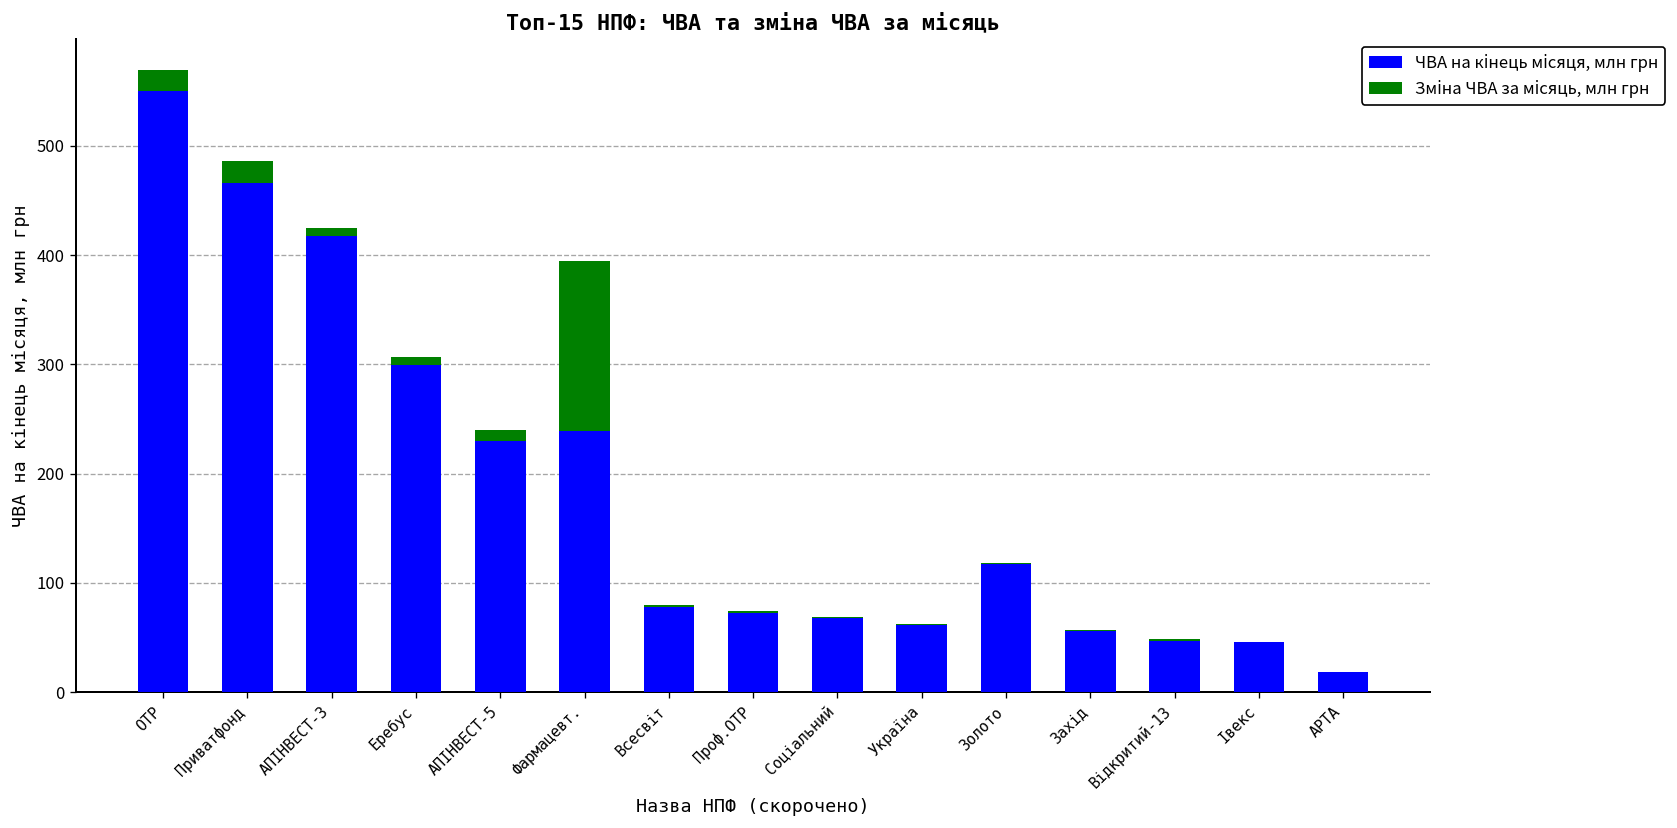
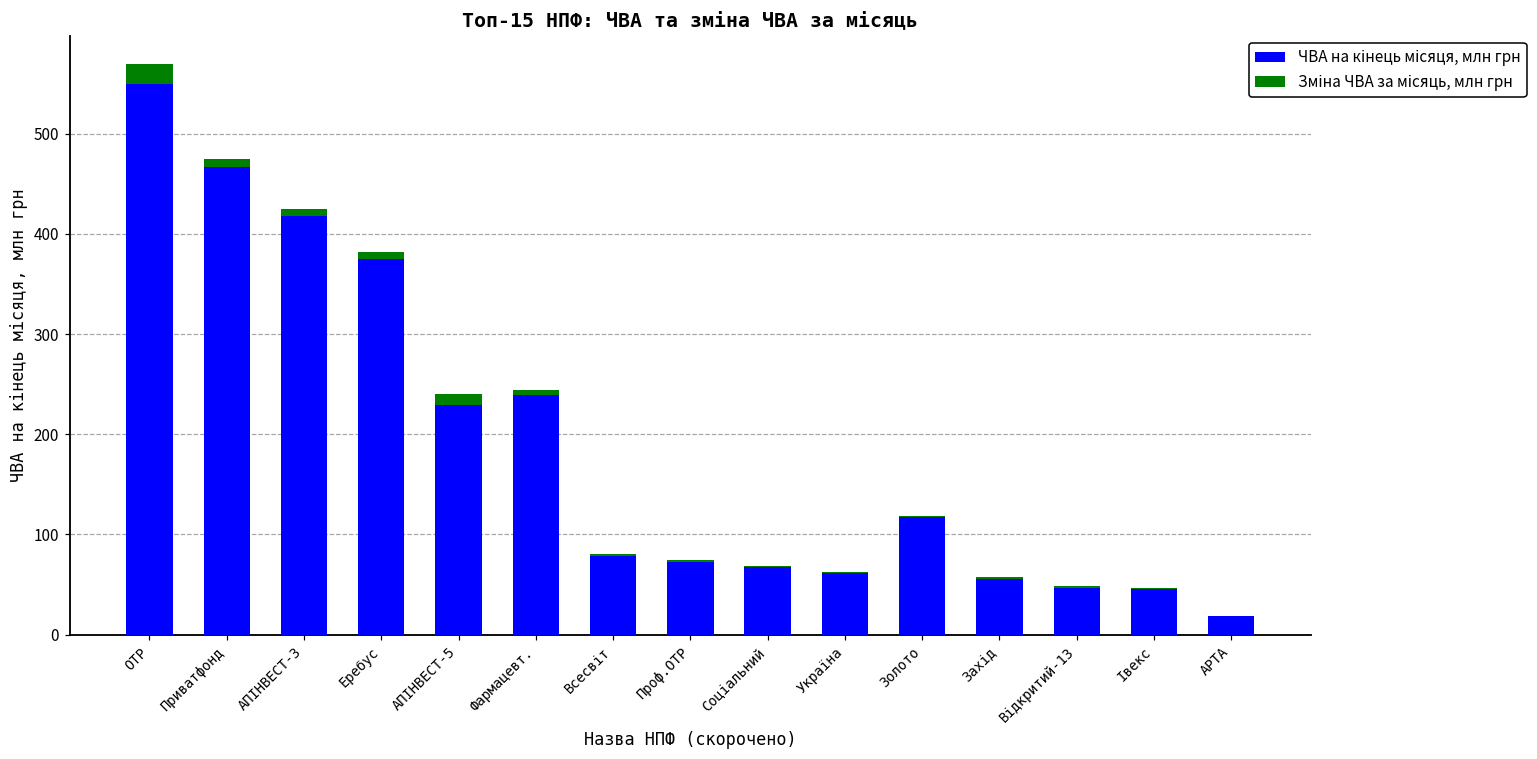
Зміна ЧВА за місяць, млн грн, Приватфонд: 20 -> 10
ЧВА на кінець місяця, млн грн, Еребус: 300 -> 370
Зміна ЧВА за місяць, млн грн, Фармацевт.: 160 -> 0
